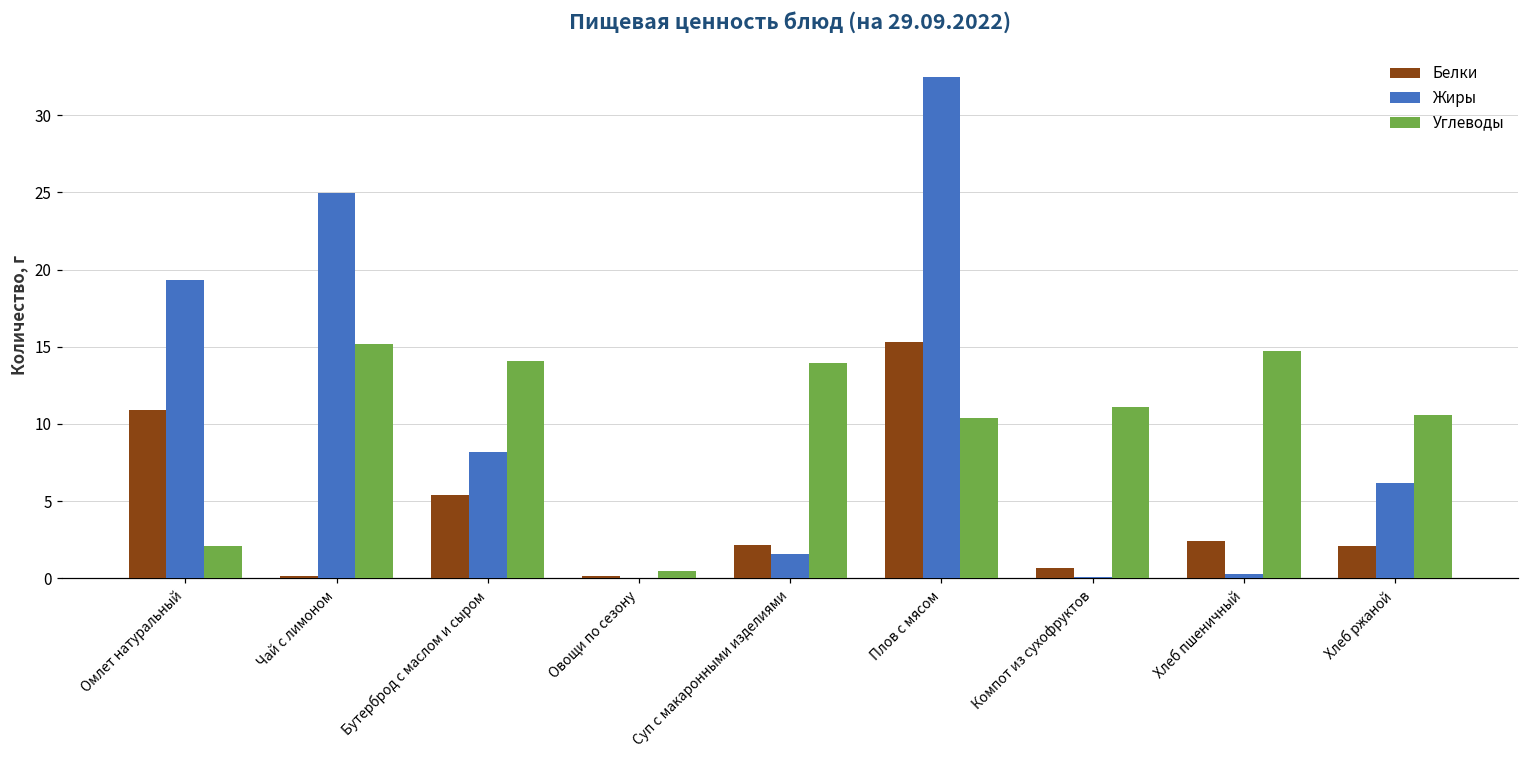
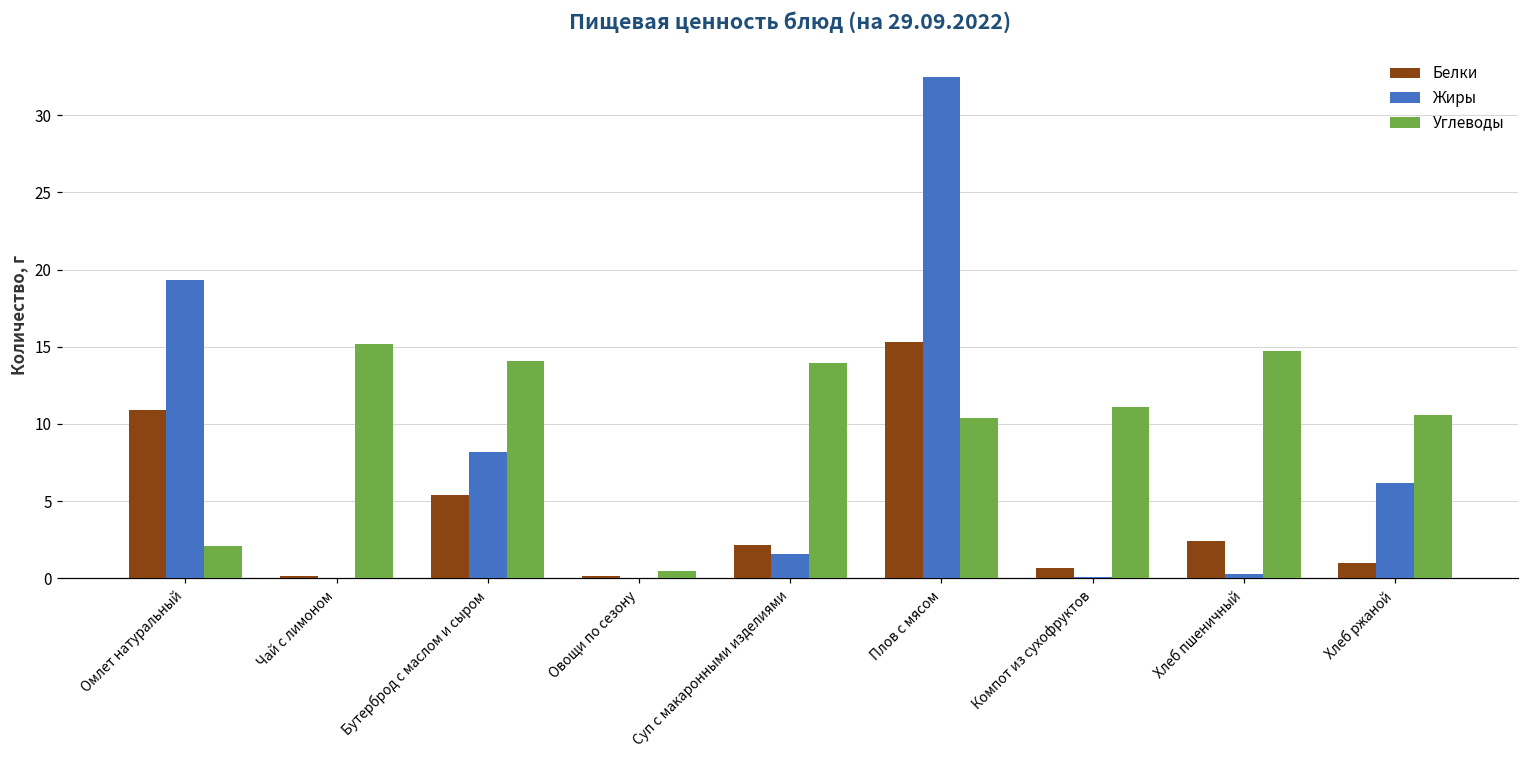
Жиры, Чай с лимоном: 24.9 -> 0.0
Белки, Хлеб ржаной: 2.1 -> 1.0
